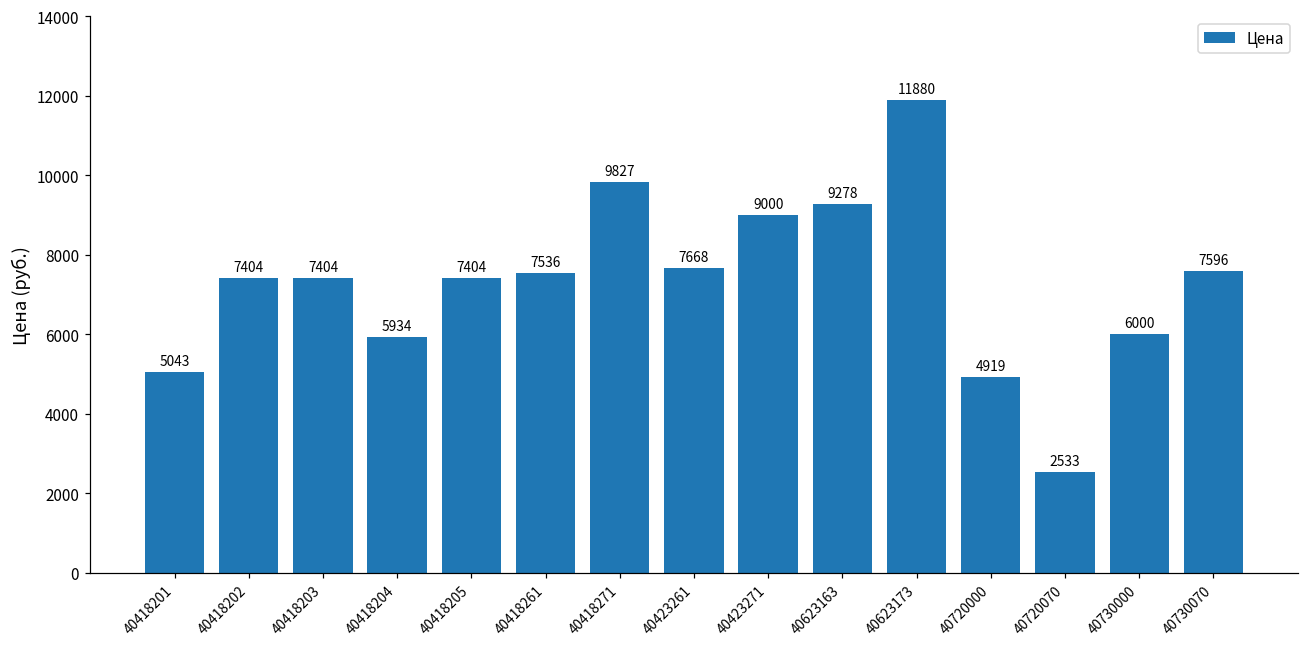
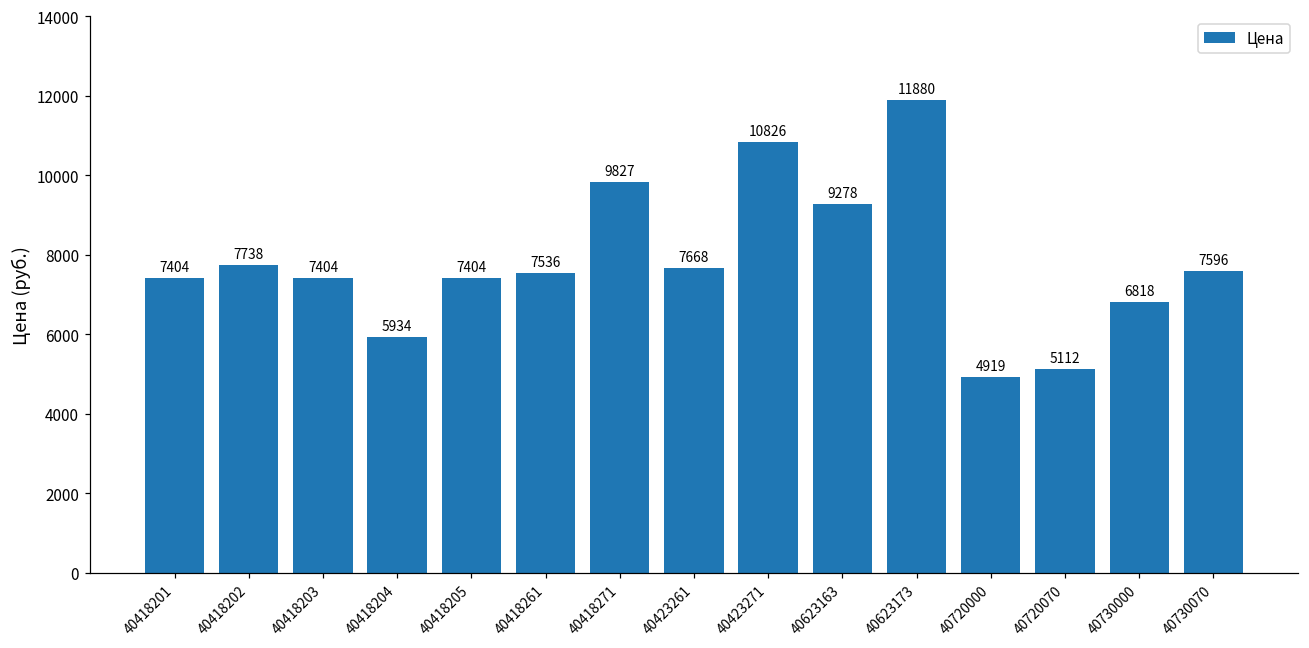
40418201: 5043 -> 7404
40418202: 7404 -> 7738
40423271: 9000 -> 10826
40720070: 2533 -> 5112
40730000: 6000 -> 6818
